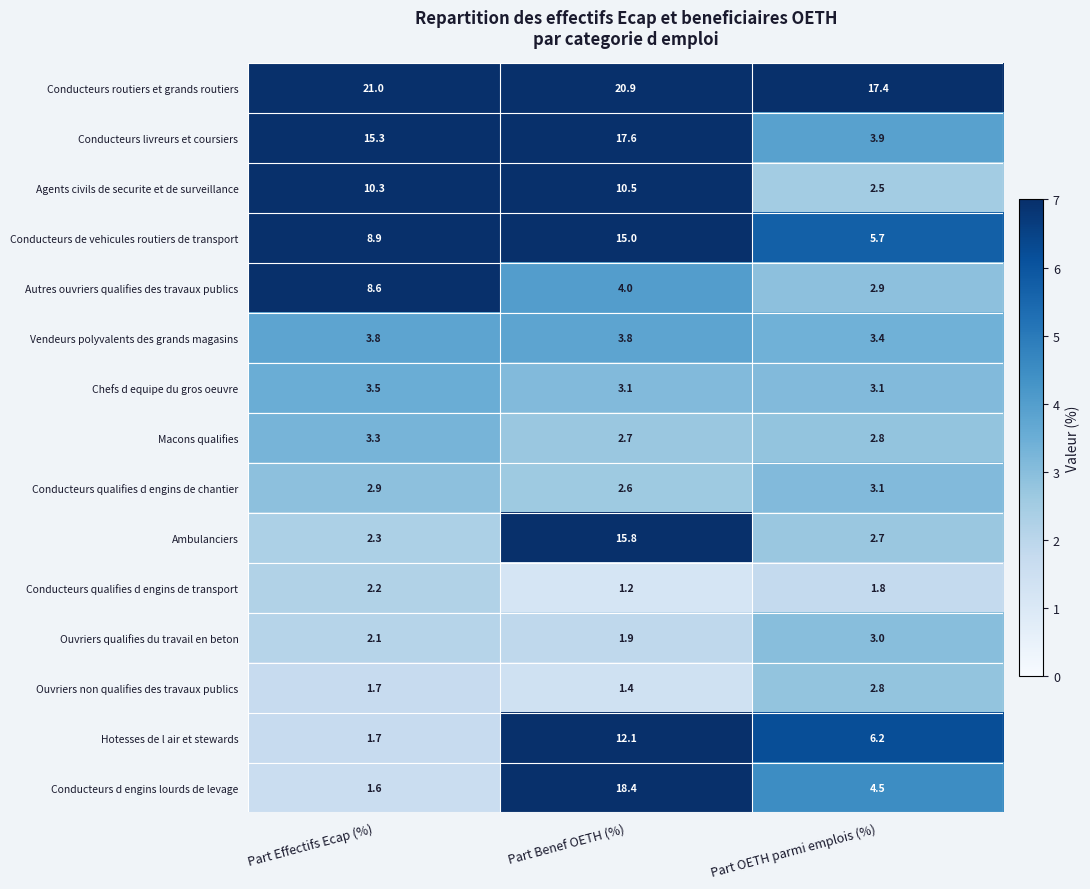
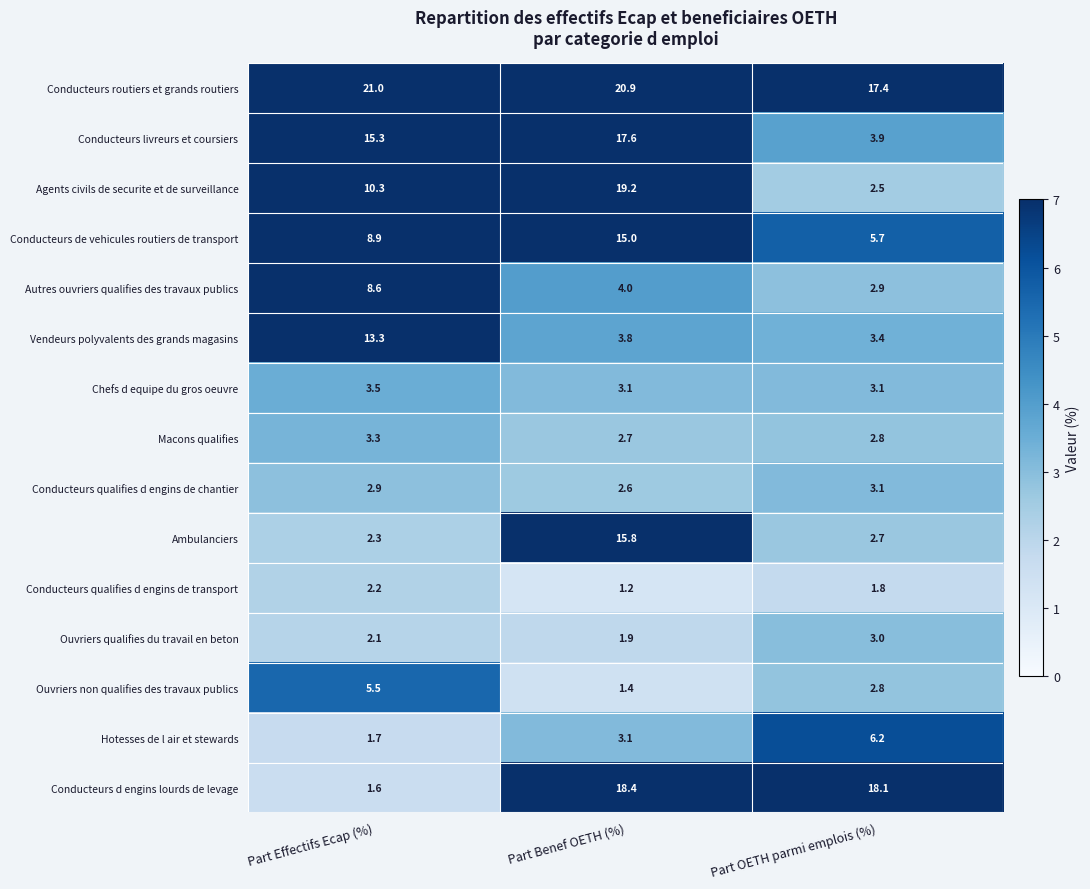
Agents civils de securite et de surveillance, Part Benef OETH (%): 10.5 -> 19.2
Vendeurs polyvalents des grands magasins, Part Effectifs Ecap (%): 3.8 -> 13.3
Ouvriers non qualifies des travaux publics, Part Effectifs Ecap (%): 1.7 -> 5.5
Hotesses de l air et stewards, Part Benef OETH (%): 12.1 -> 3.1
Conducteurs d engins lourds de levage, Part OETH parmi emplois (%): 4.5 -> 18.1
